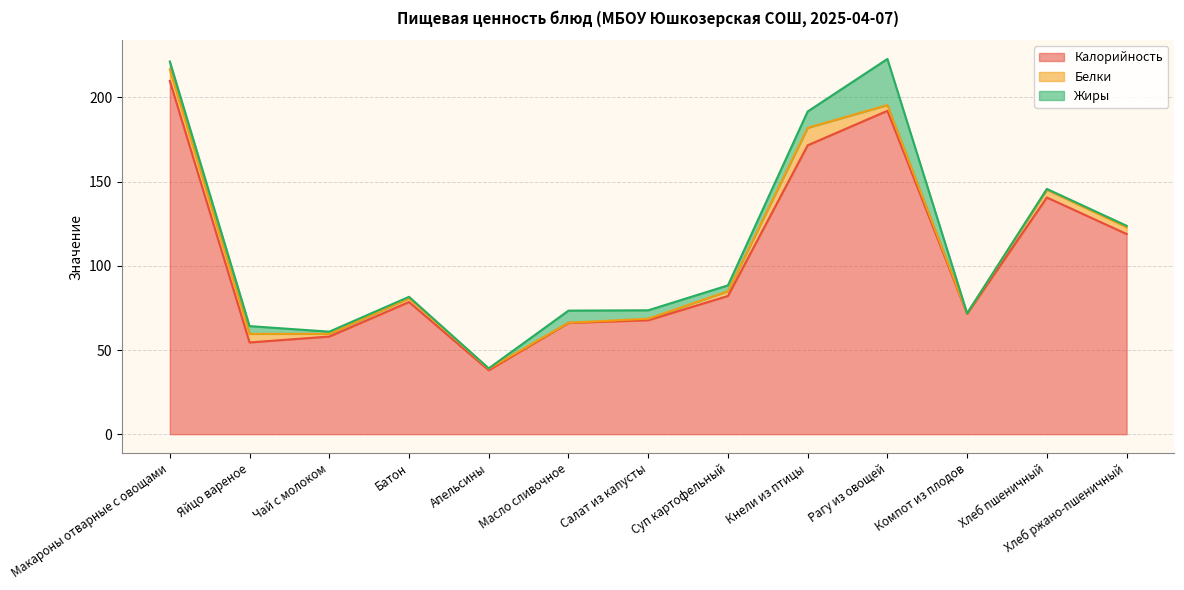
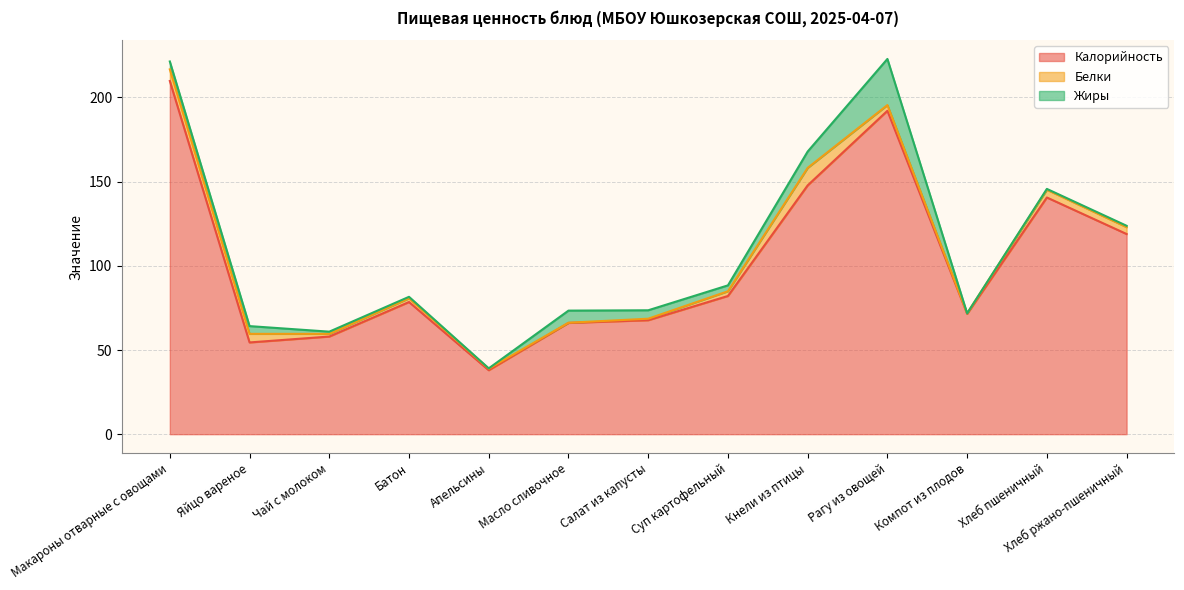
Калорийность, Кнели из птицы: 172 -> 148
